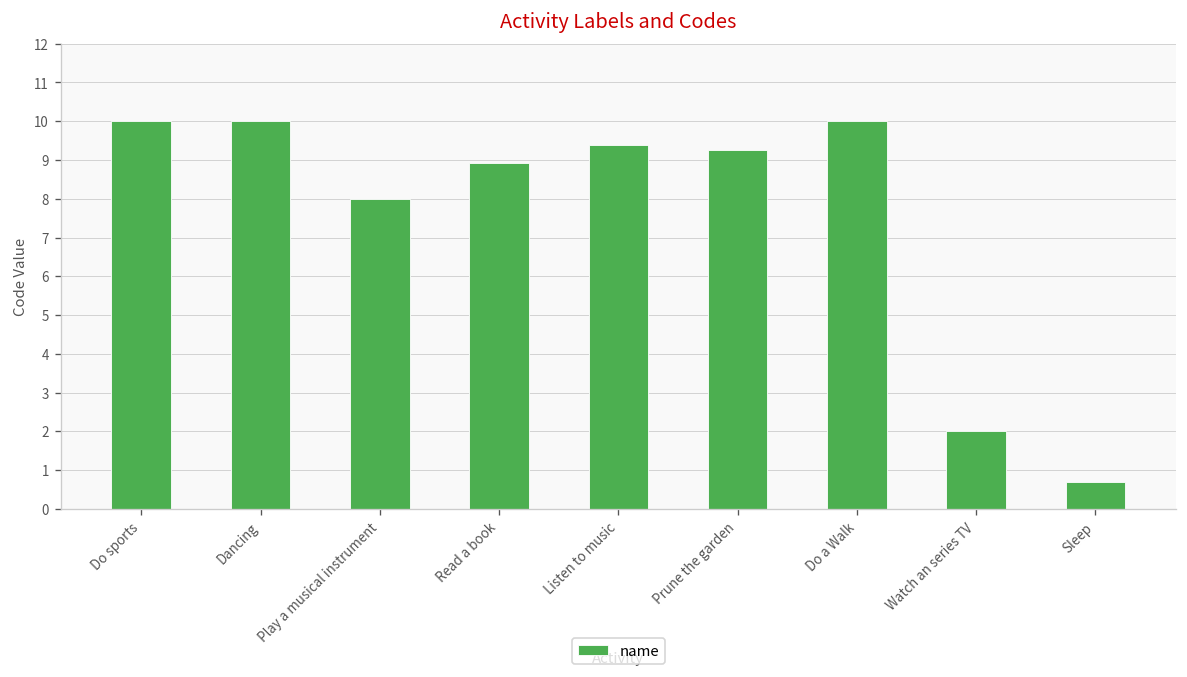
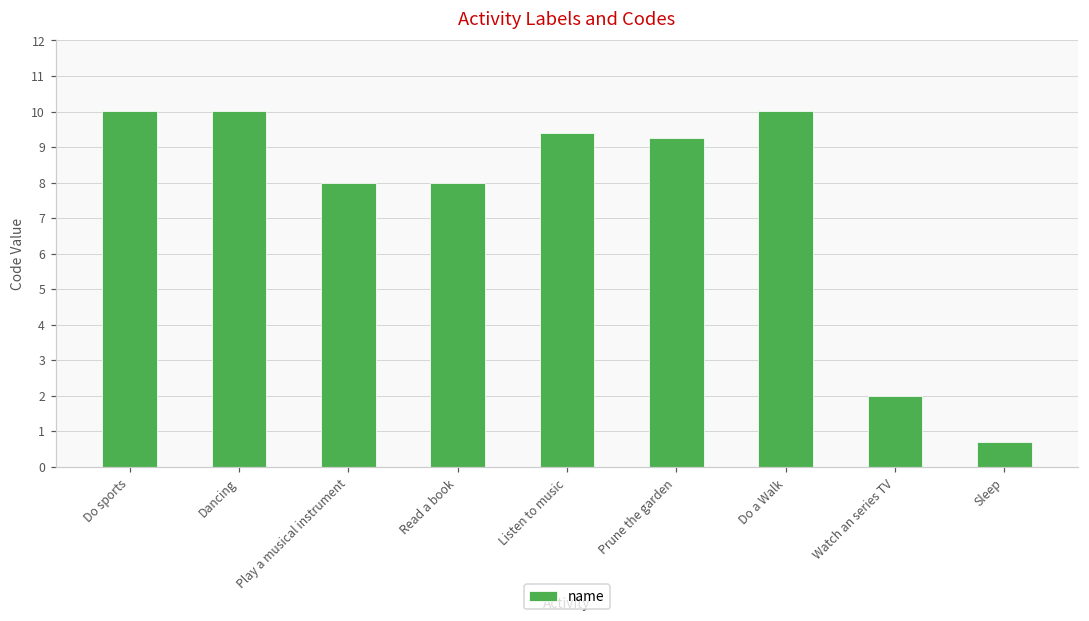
Read a book: 8.9 -> 8.0
